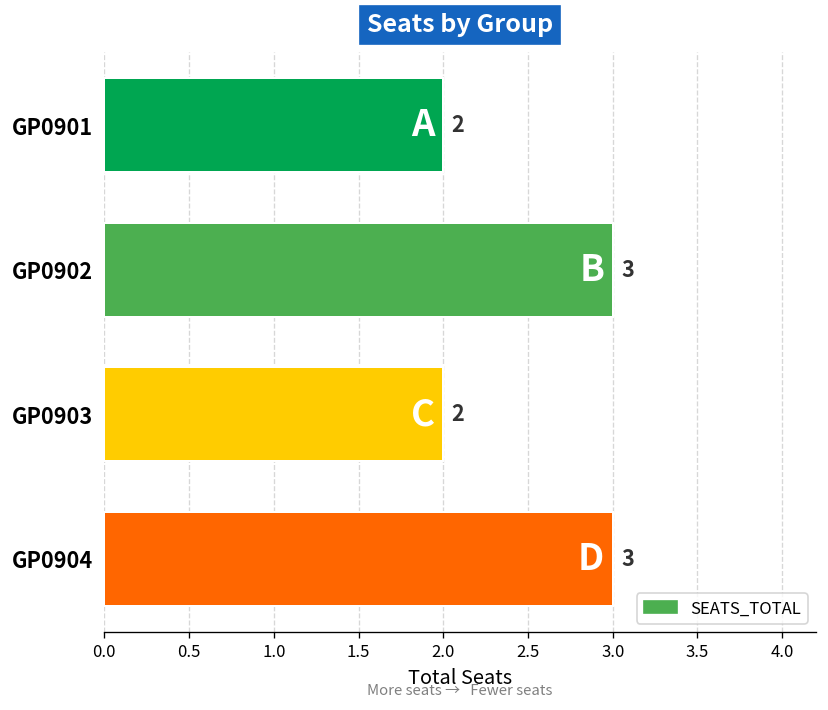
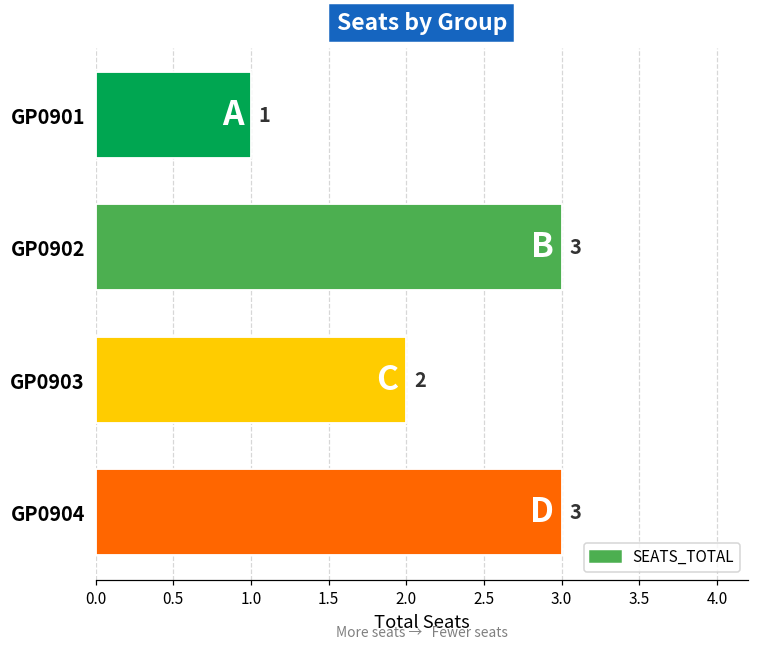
GP0901: 2 -> 1
